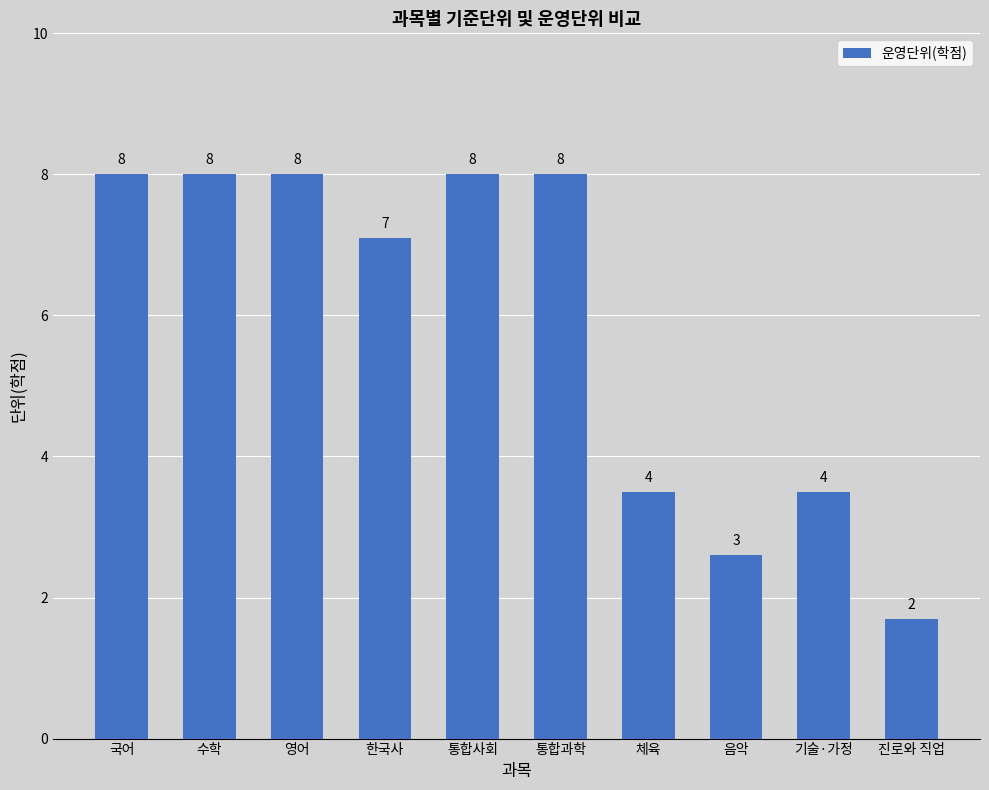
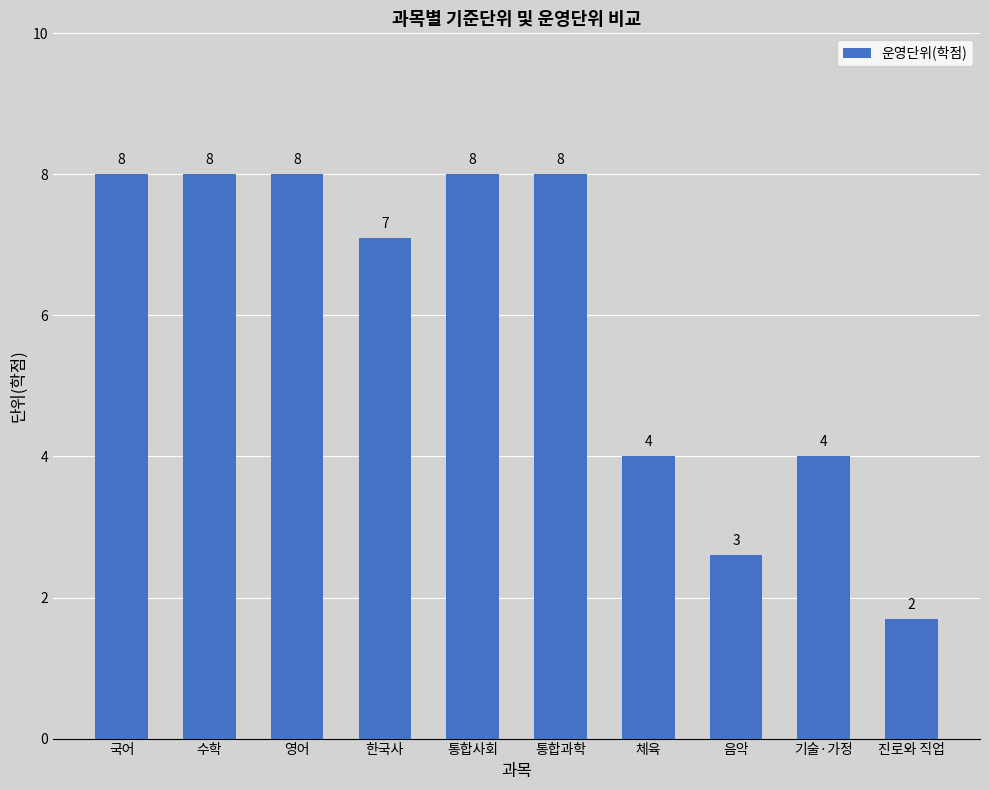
체육: 3.5 -> 4.0
기술·가정: 3.5 -> 4.0
